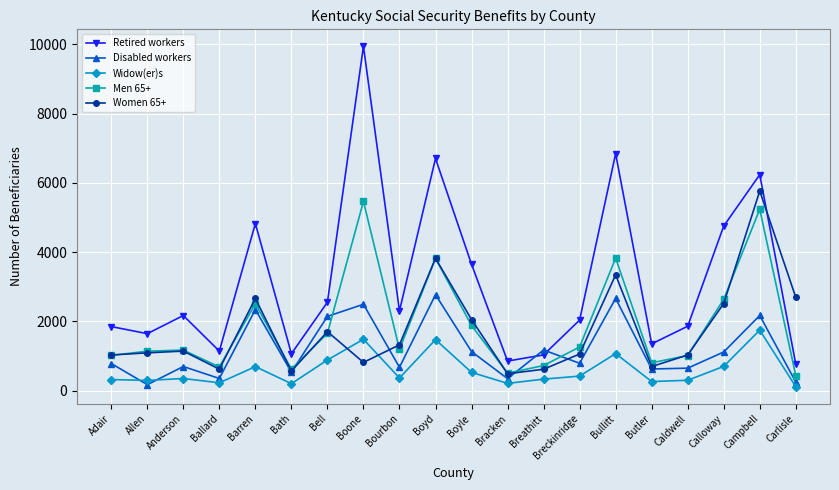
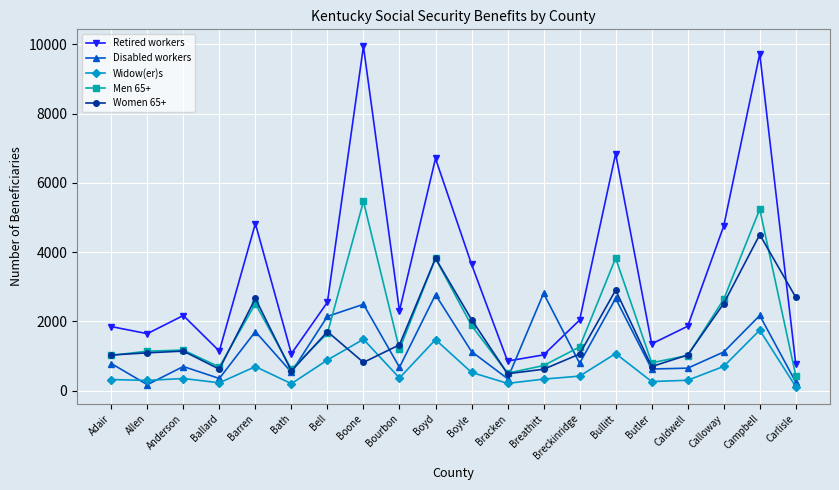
Disabled workers, Barren: 2300 -> 1700
Disabled workers, Breathitt: 1200 -> 2800
Women 65+, Bullitt: 3300 -> 2900
Retired workers, Campbell: 6200 -> 9700
Women 65+, Campbell: 5800 -> 4500
